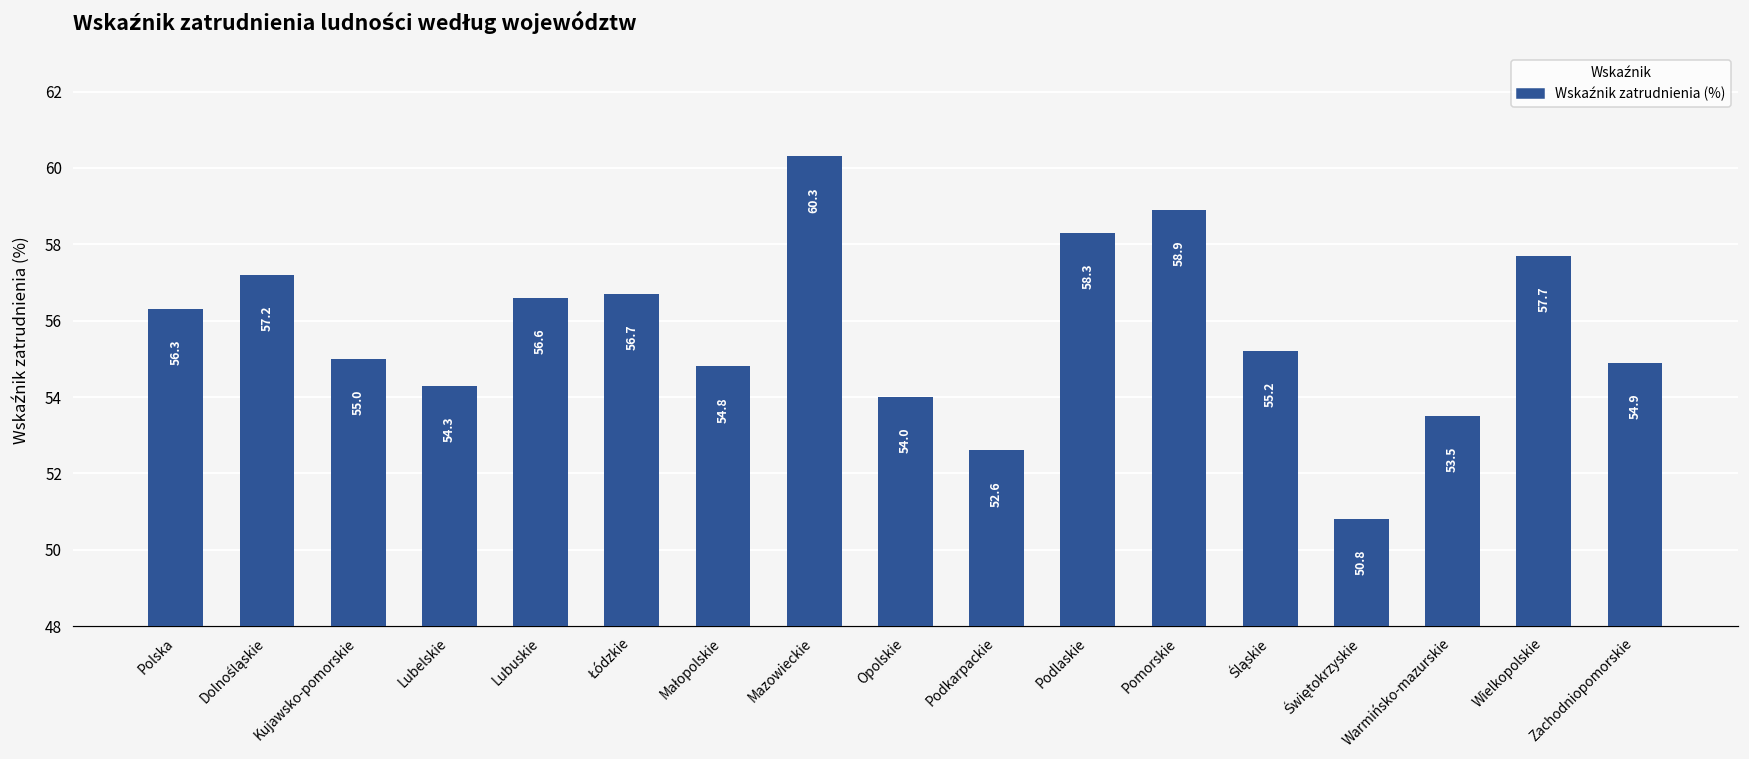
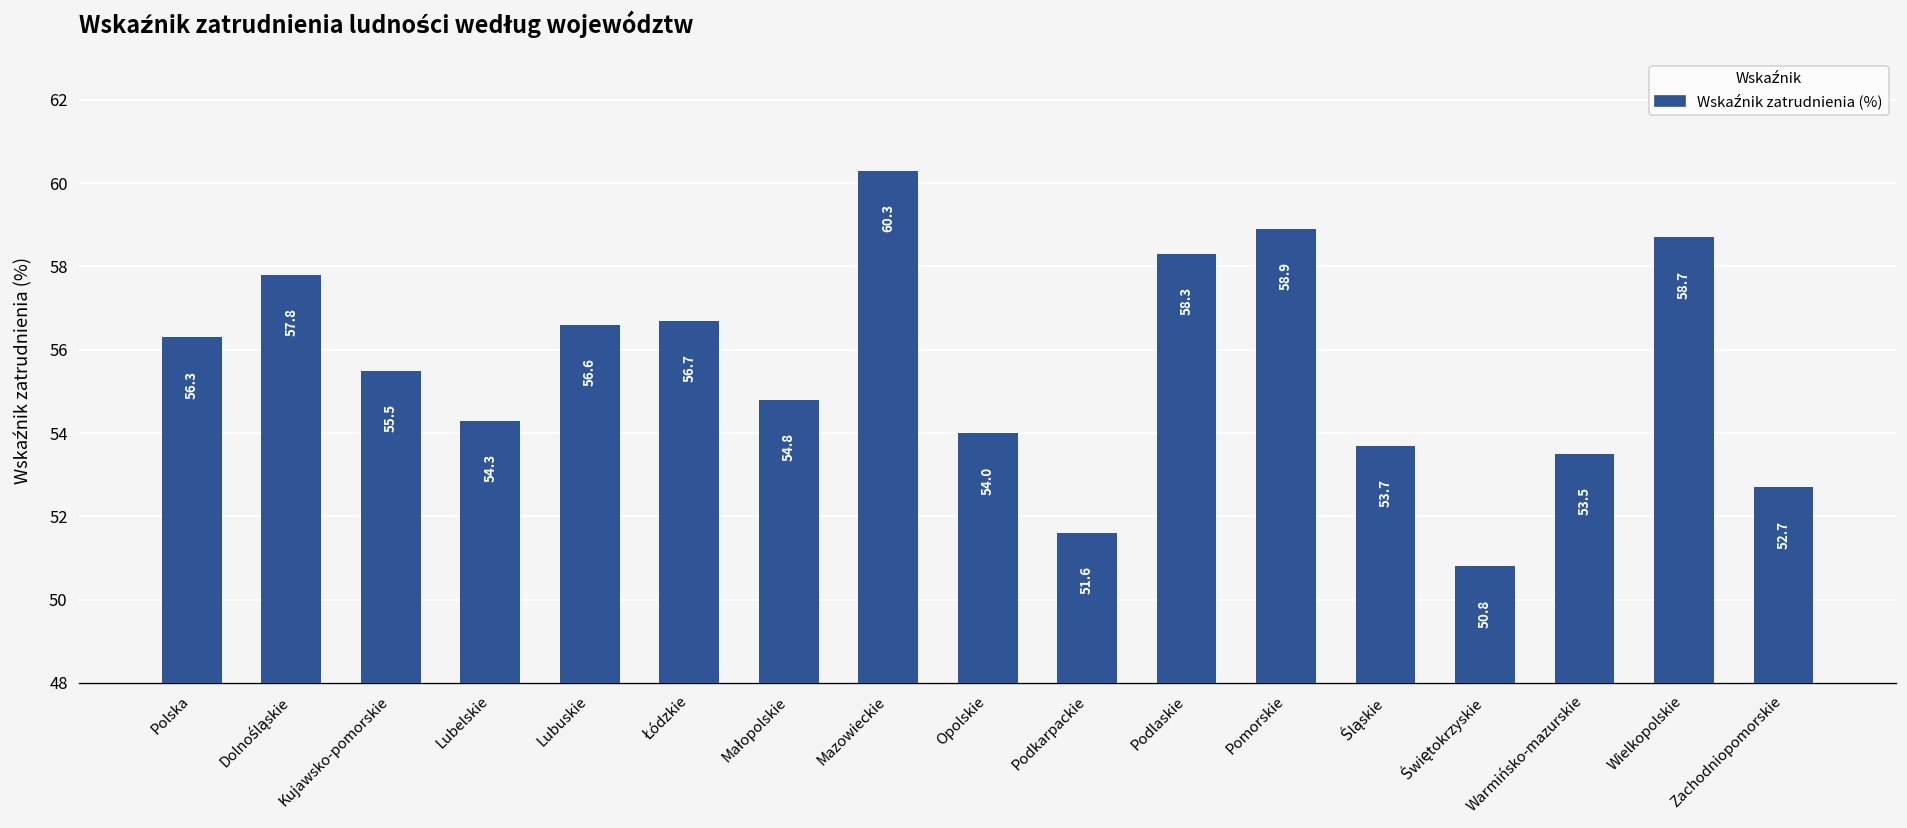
Dolnośląskie: 57.2 -> 57.8
Kujawsko-pomorskie: 55.0 -> 55.5
Podkarpackie: 52.6 -> 51.6
Śląskie: 55.2 -> 53.7
Wielkopolskie: 57.7 -> 58.7
Zachodniopomorskie: 54.9 -> 52.7
